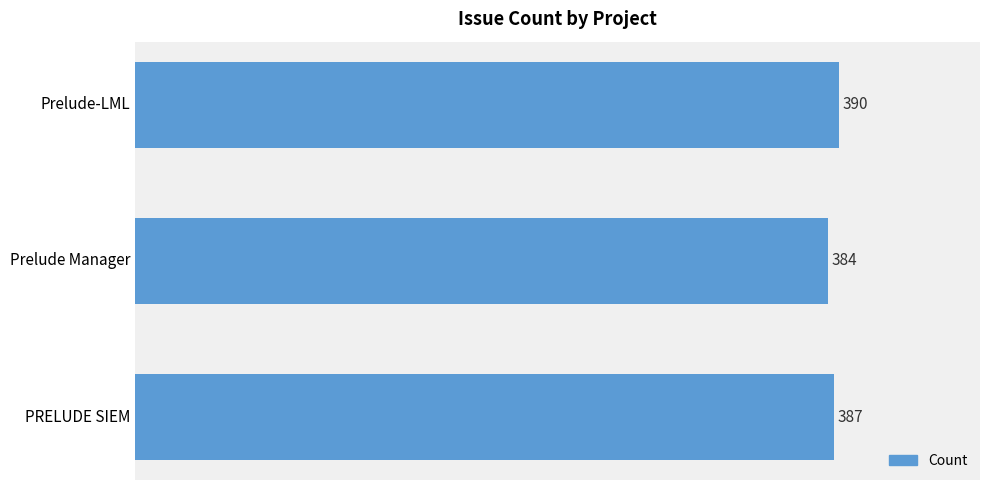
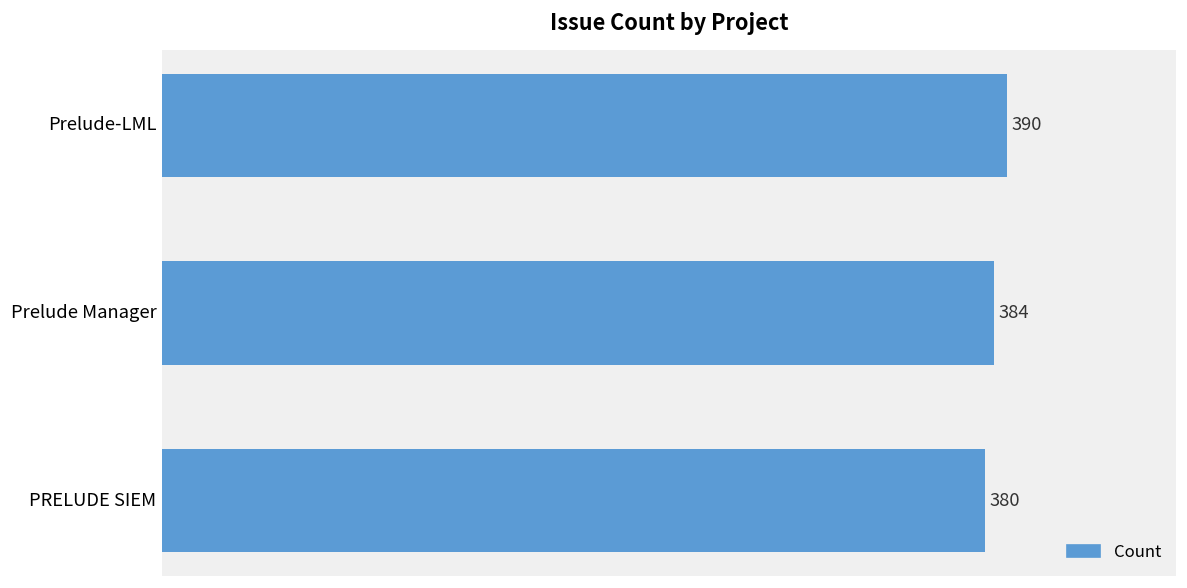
PRELUDE SIEM: 387 -> 380
